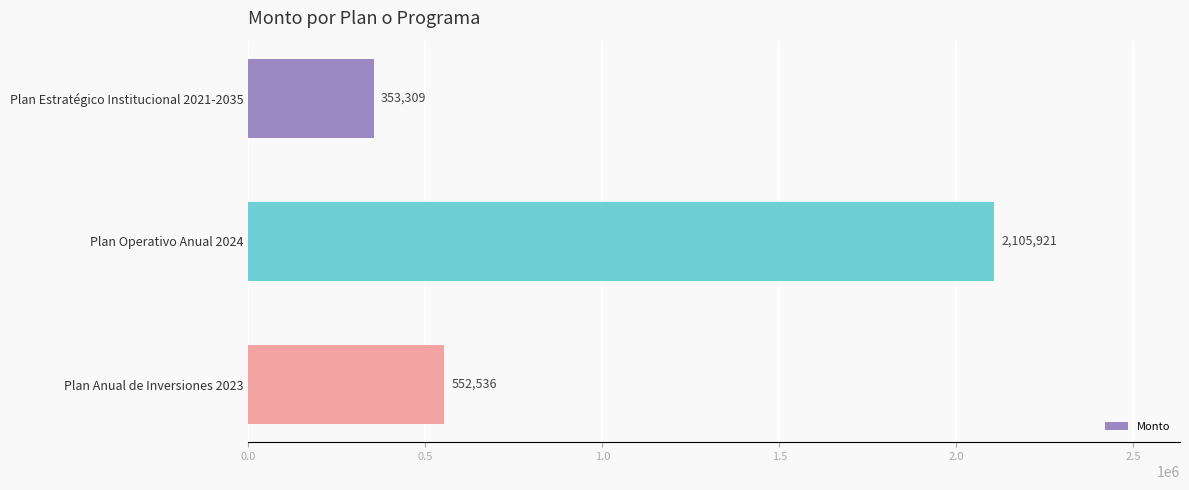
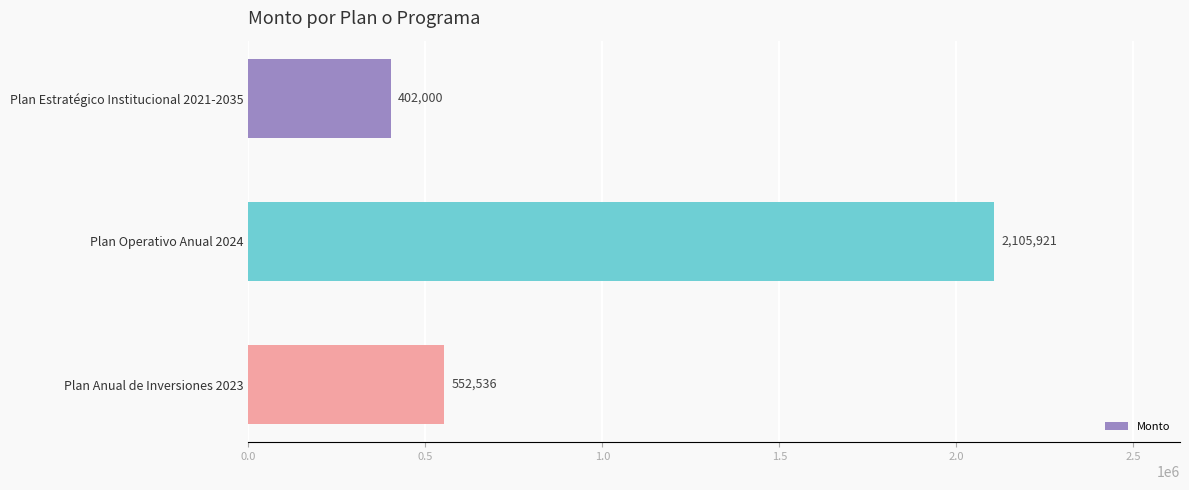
Plan Estratégico Institucional 2021-2035: 353,309 -> 402,000
